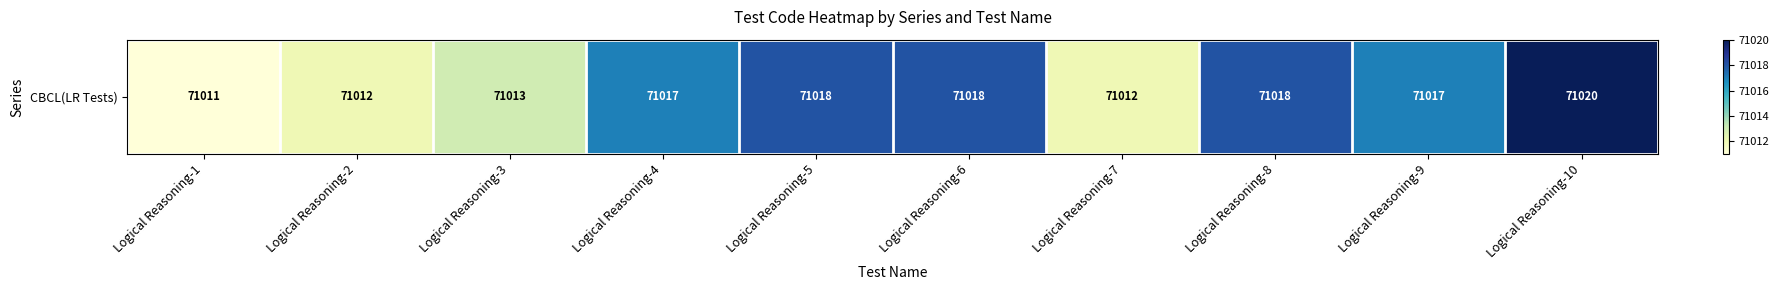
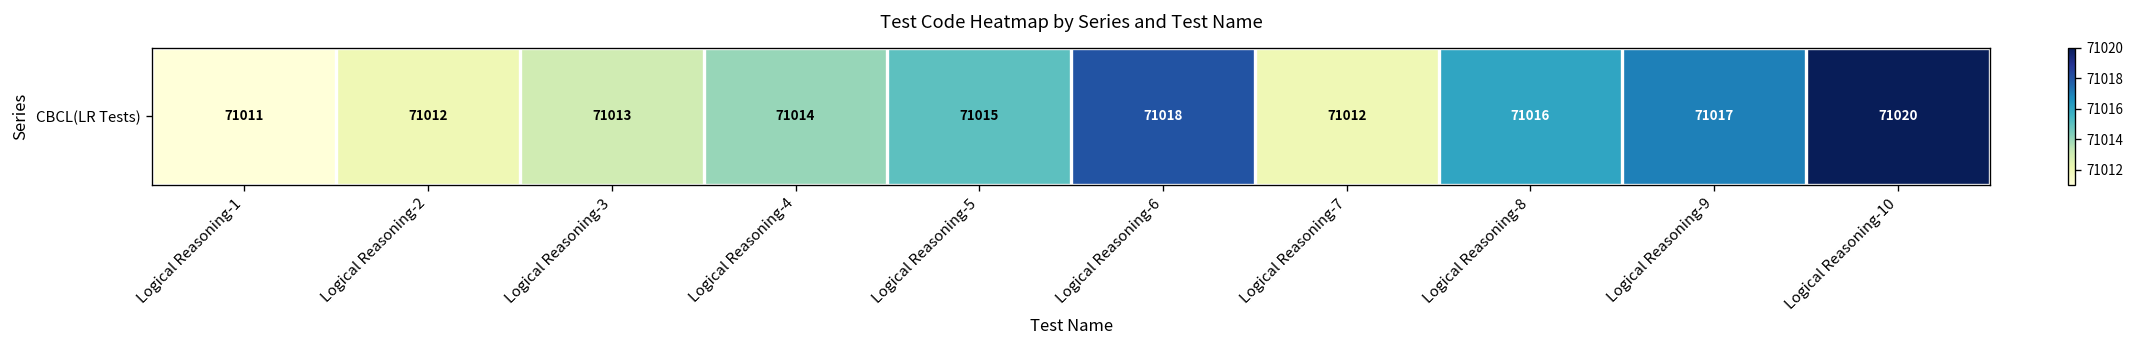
CBCL(LR Tests), Logical Reasoning-4: 71017 -> 71014
CBCL(LR Tests), Logical Reasoning-5: 71018 -> 71015
CBCL(LR Tests), Logical Reasoning-8: 71018 -> 71016
